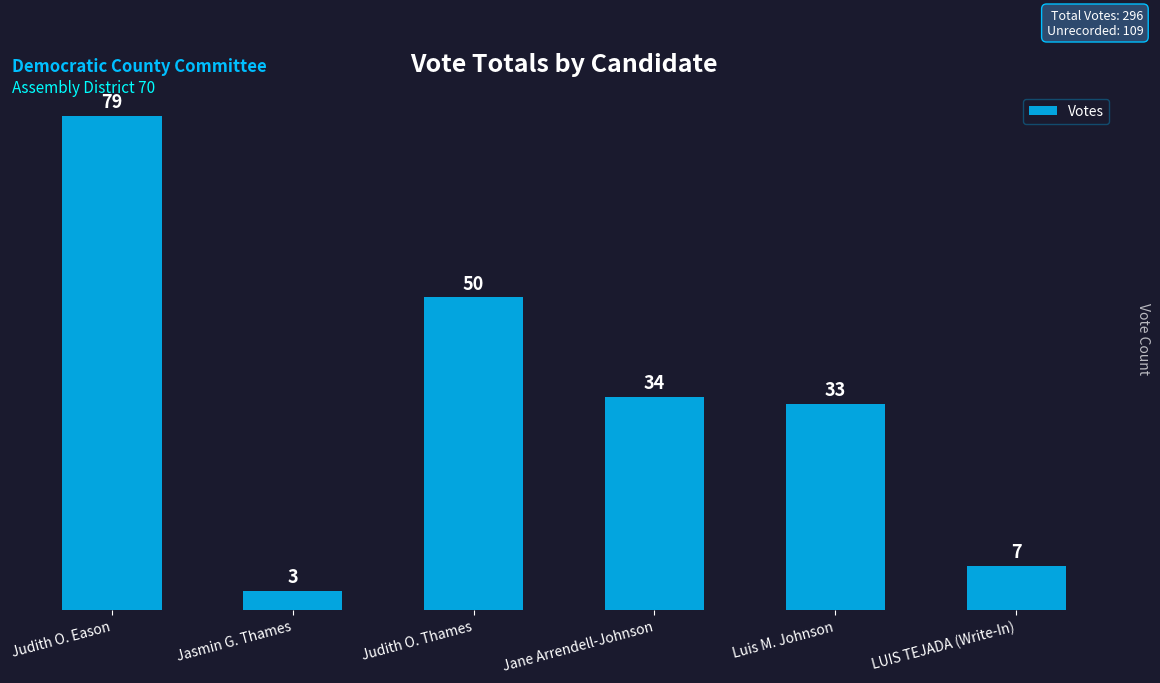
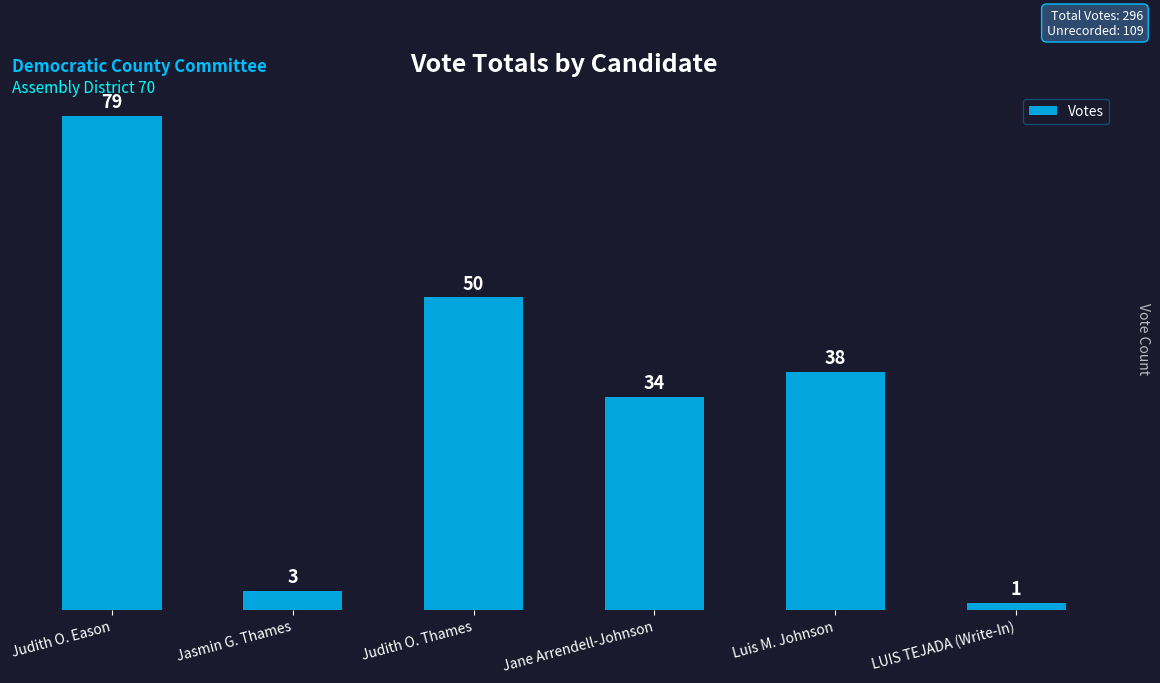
Luis M. Johnson: 33 -> 38
LUIS TEJADA (Write-In): 7 -> 1
